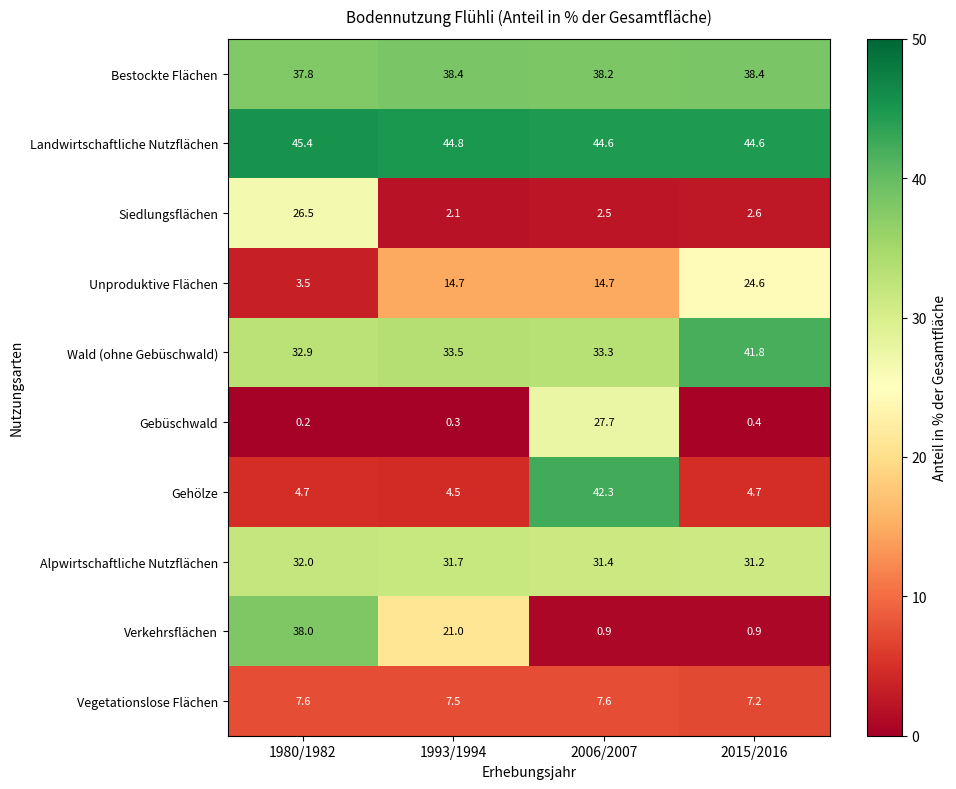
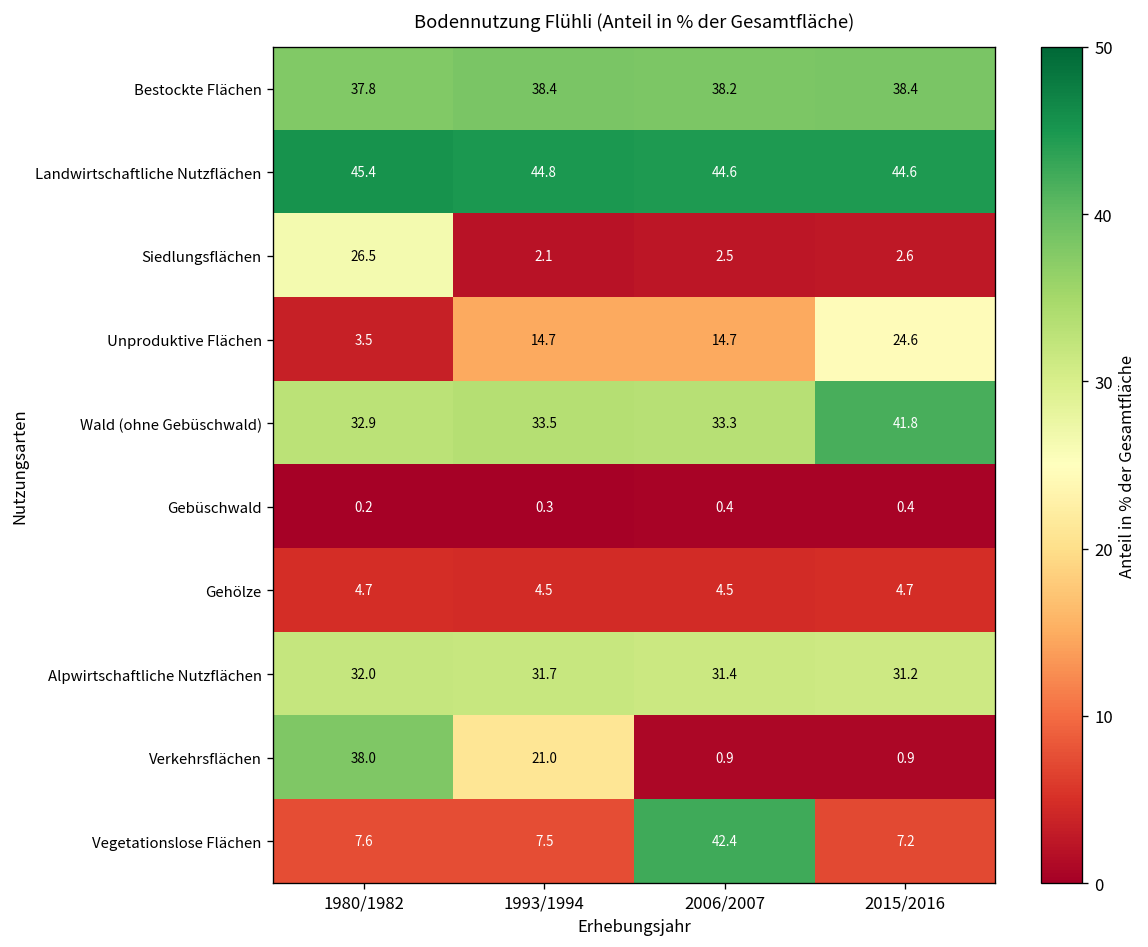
Gebüschwald, 2006/2007: 27.7 -> 0.4
Gehölze, 2006/2007: 42.3 -> 4.5
Vegetationslose Flächen, 2006/2007: 7.6 -> 42.4
